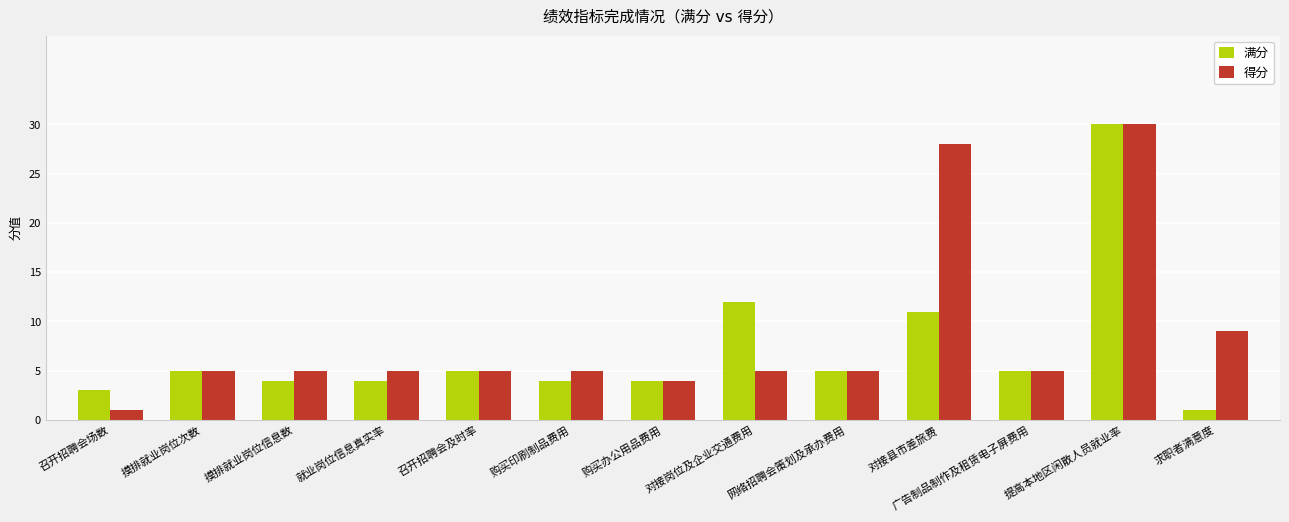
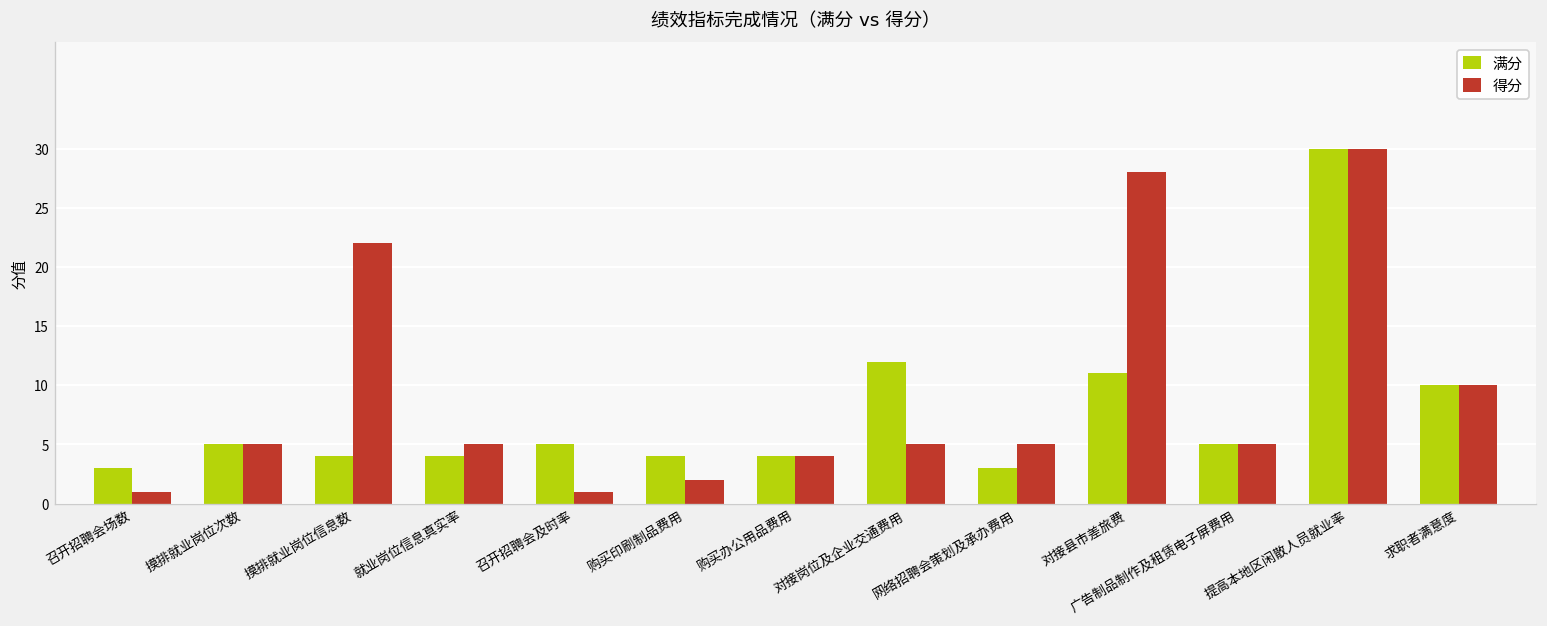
得分, 摸排就业岗位信息数: 5 -> 22
得分, 召开招聘会及时率: 5 -> 1
得分, 购买印刷制品费用: 5 -> 2
满分, 网络招聘会策划及承办费用: 5 -> 3
满分, 求职者满意度: 1 -> 10
得分, 求职者满意度: 9 -> 10
